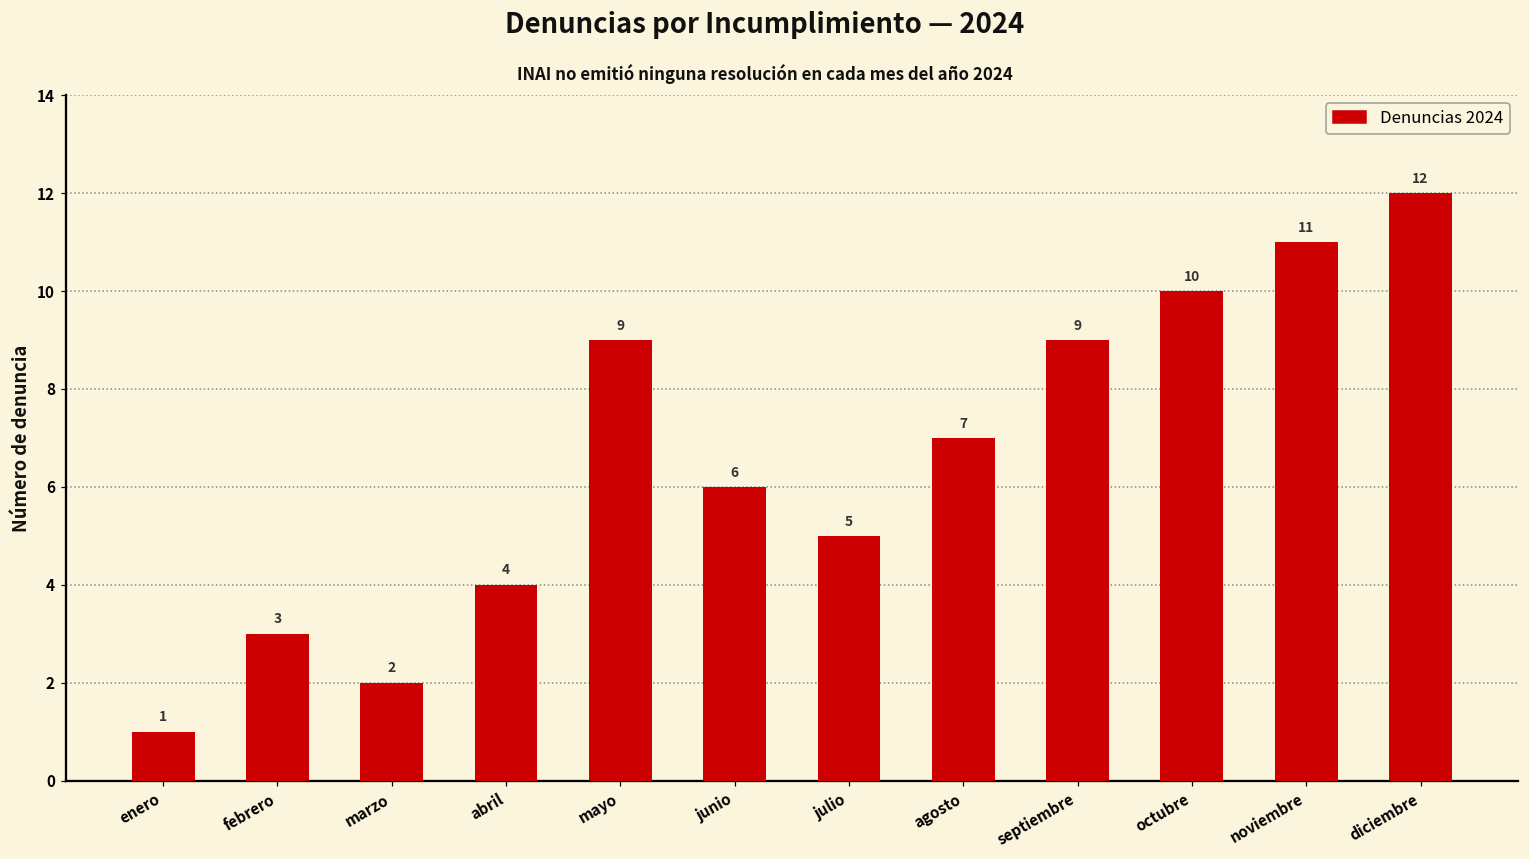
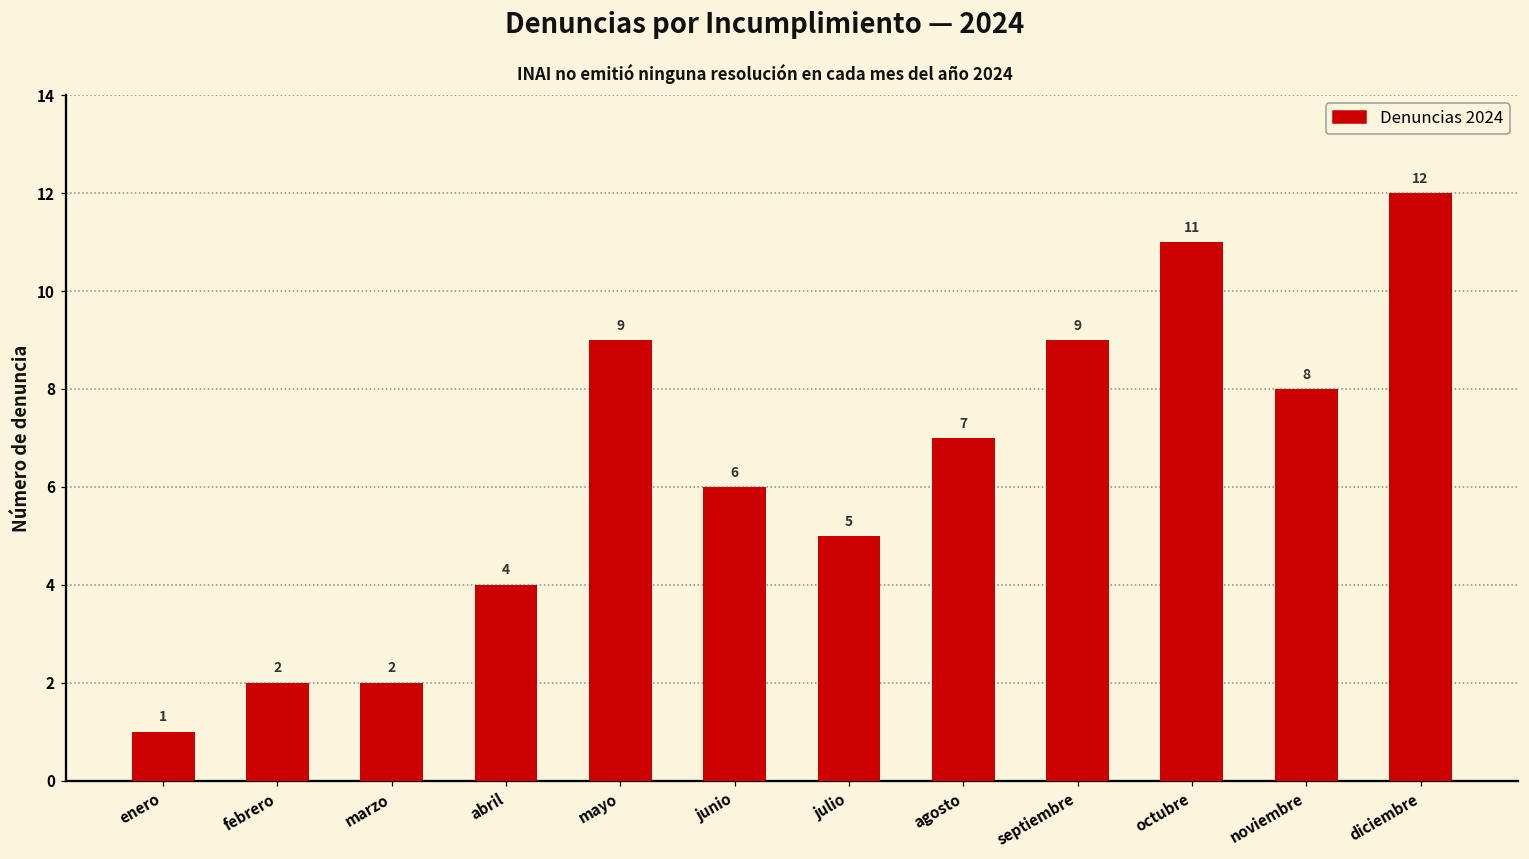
febrero: 3 -> 2
octubre: 10 -> 11
noviembre: 11 -> 8
